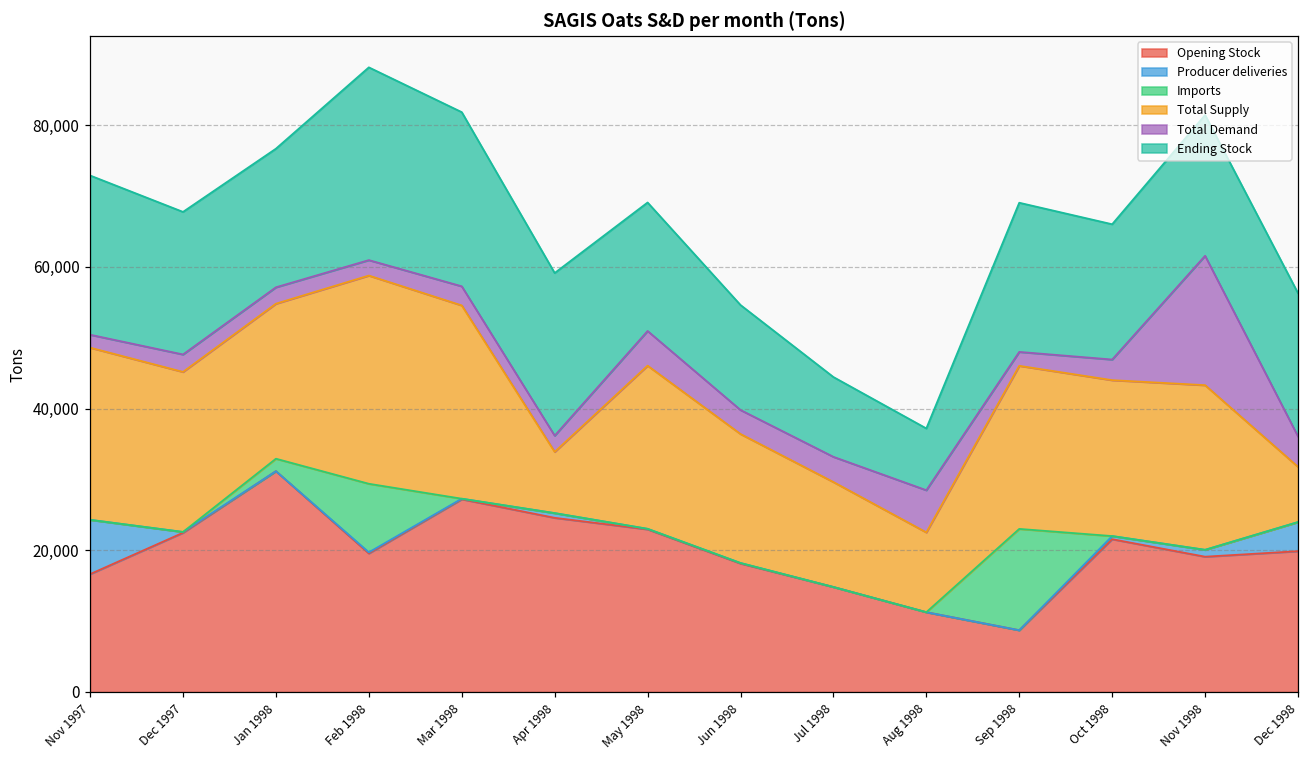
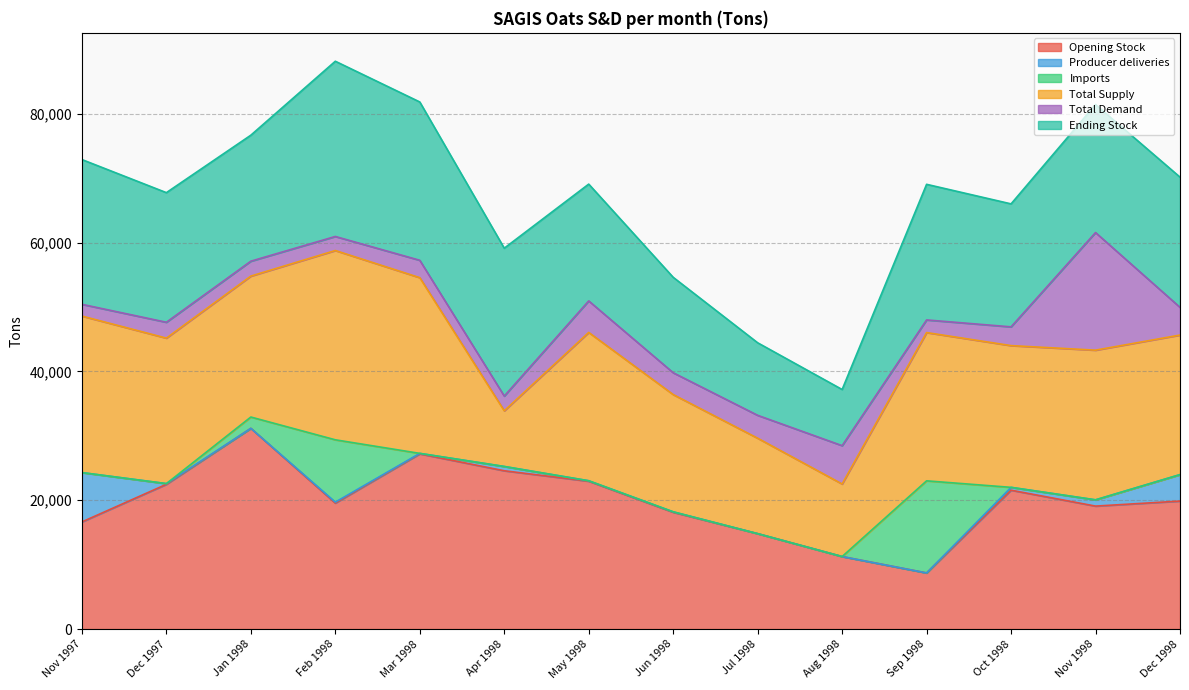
Total Supply, Dec 1998: 8,000 -> 22,000
